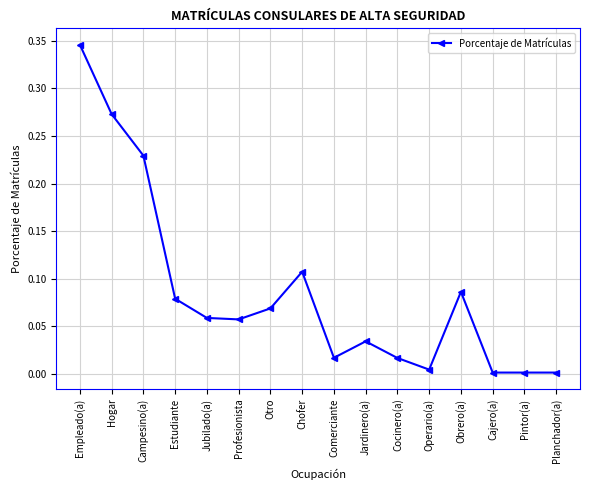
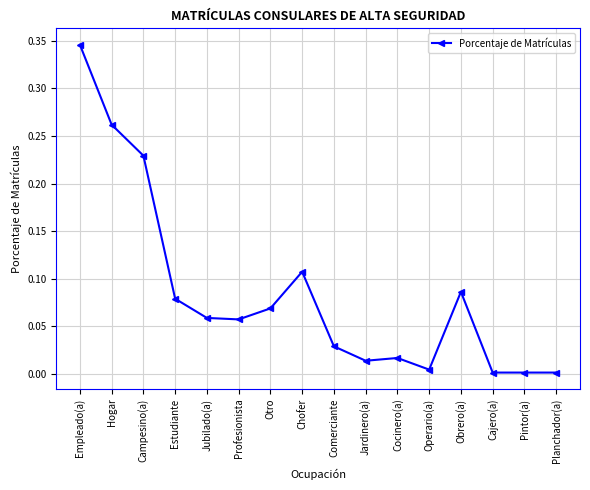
Hogar: 0.27 -> 0.26
Comerciante: 0.02 -> 0.03
Jardinero(a): 0.03 -> 0.01
